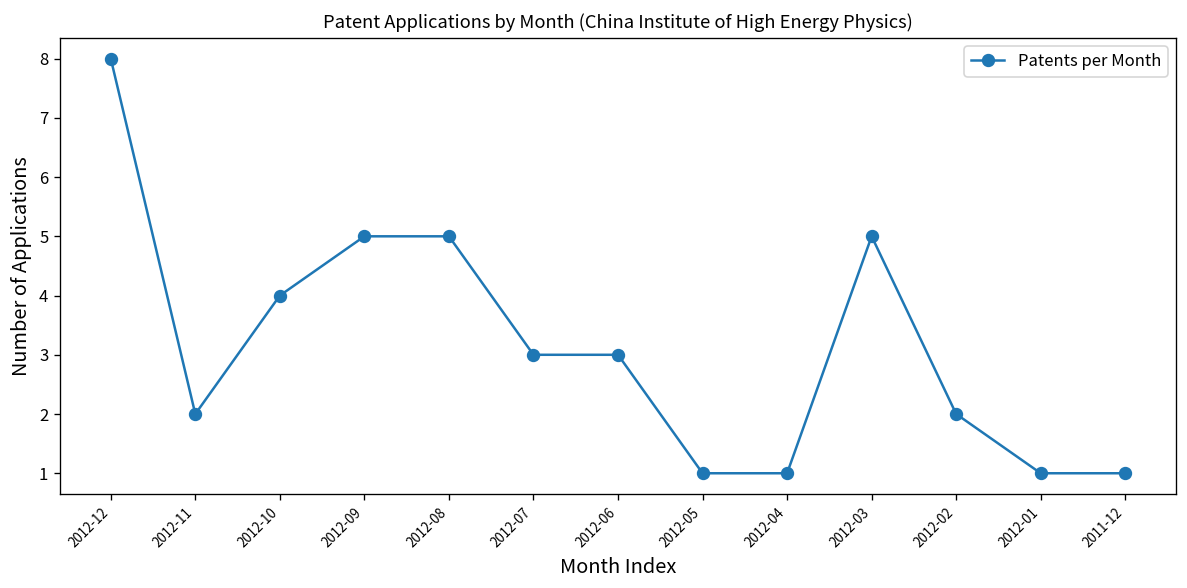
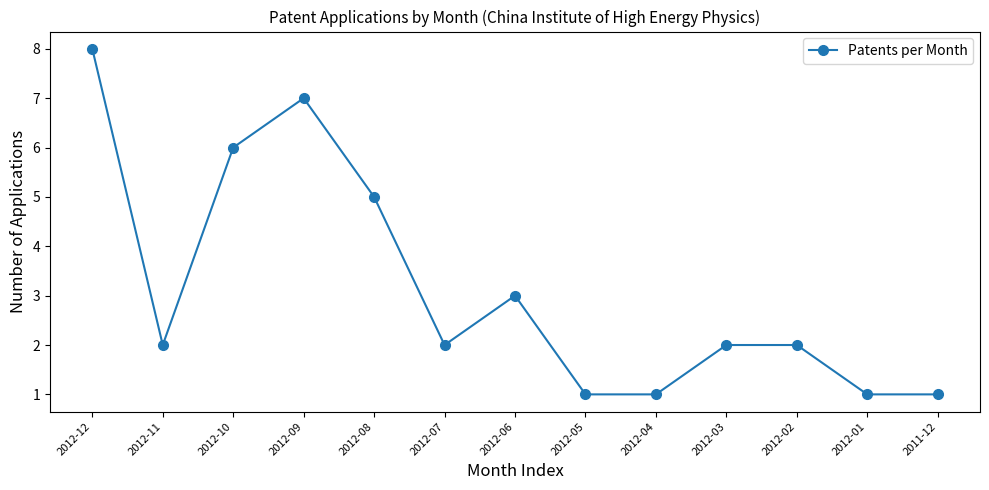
2012-10: 4 -> 6
2012-09: 5 -> 7
2012-07: 3 -> 2
2012-03: 5 -> 2
